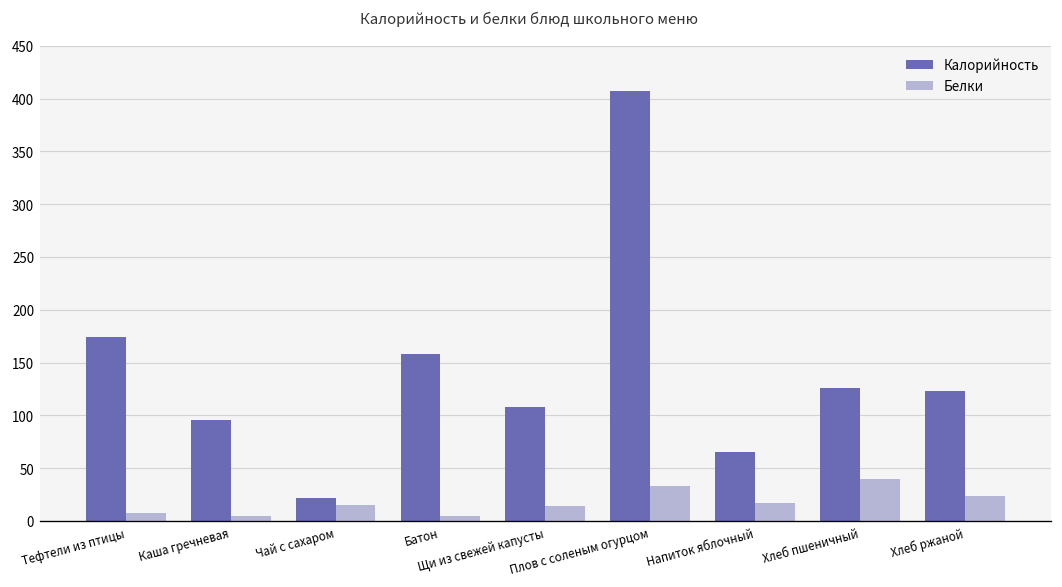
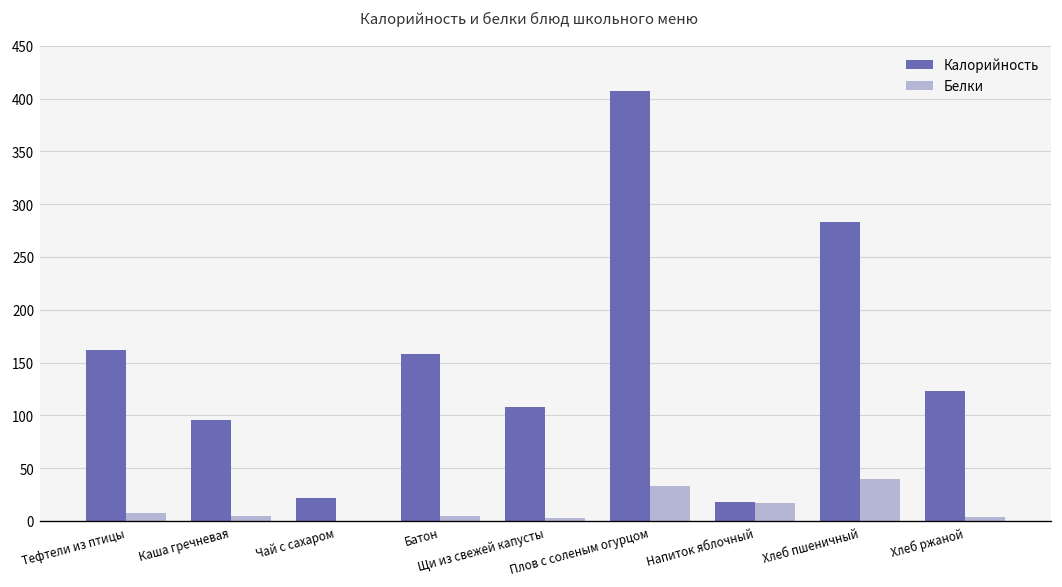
Калорийность, Тефтели из птицы: 170 -> 160
Белки, Чай с сахаром: 20 -> 0
Белки, Щи из свежей капусты: 10 -> 0
Калорийность, Напиток яблочный: 70 -> 20
Калорийность, Хлеб пшеничный: 130 -> 280
Белки, Хлеб ржаной: 20 -> 0
